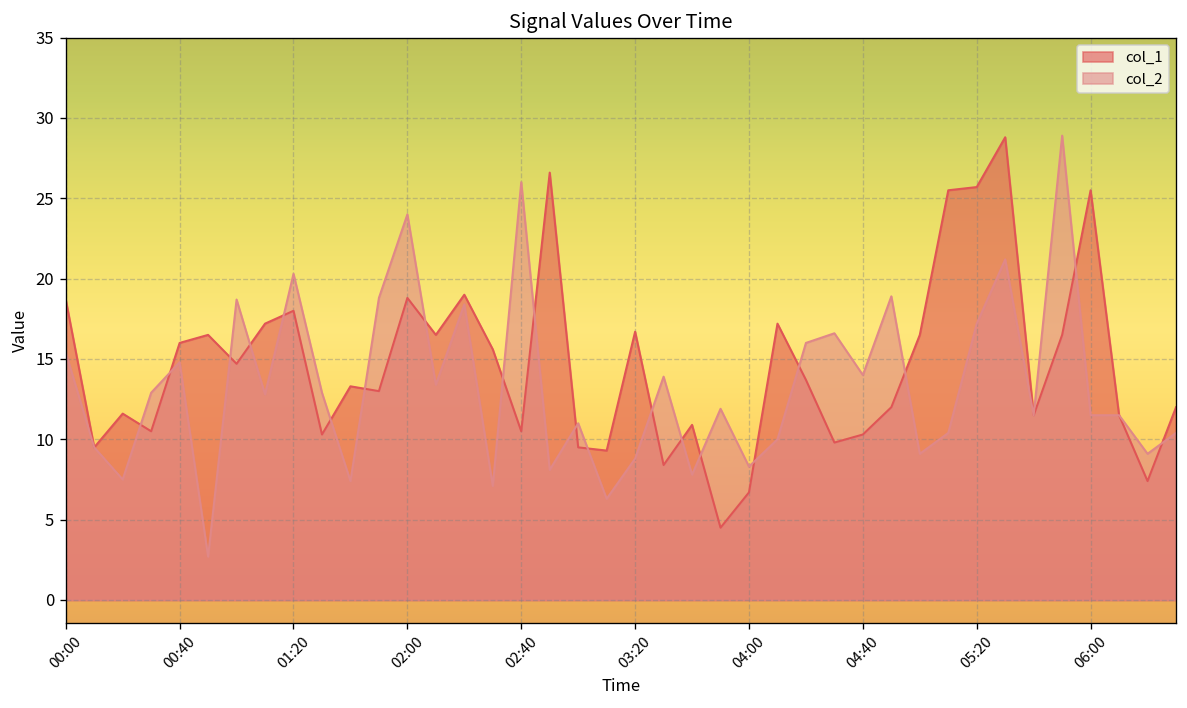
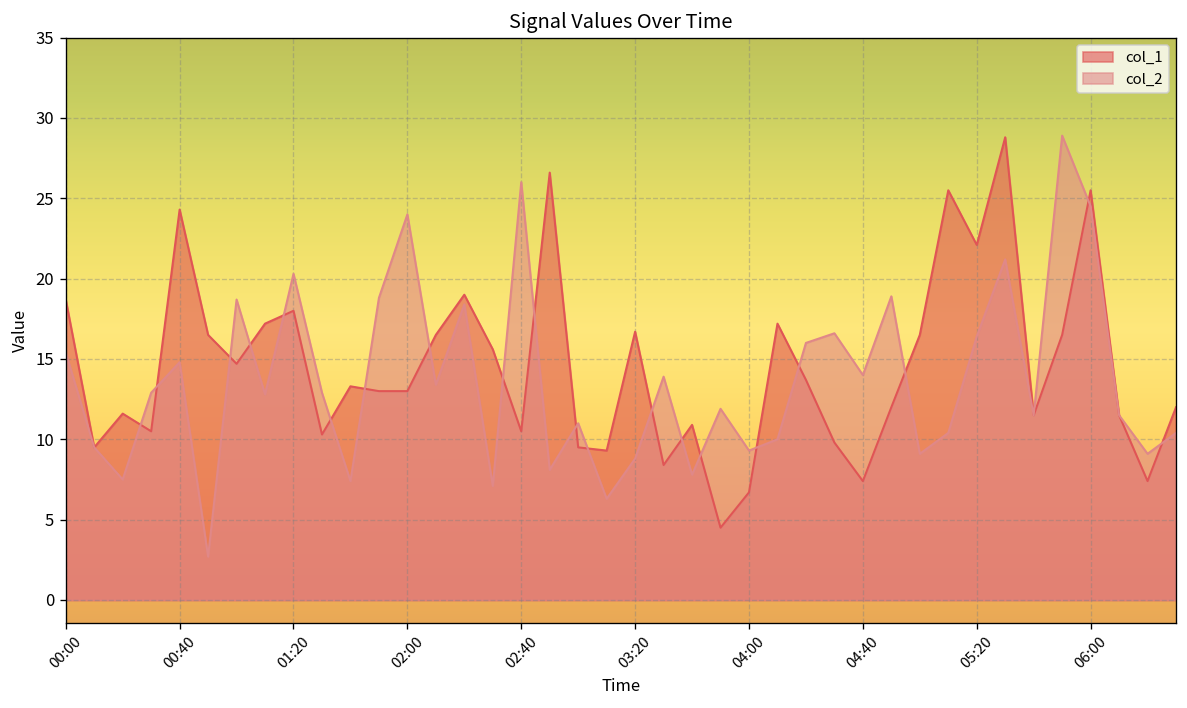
col_1, 00:40: 16.0 -> 24.3
col_1, 02:00: 18.8 -> 13.0
col_2, 04:00: 8.3 -> 9.3
col_1, 04:40: 10.3 -> 7.4
col_1, 05:20: 25.7 -> 22.1
col_2, 05:20: 17.2 -> 16.4
col_2, 06:00: 11.5 -> 24.5
